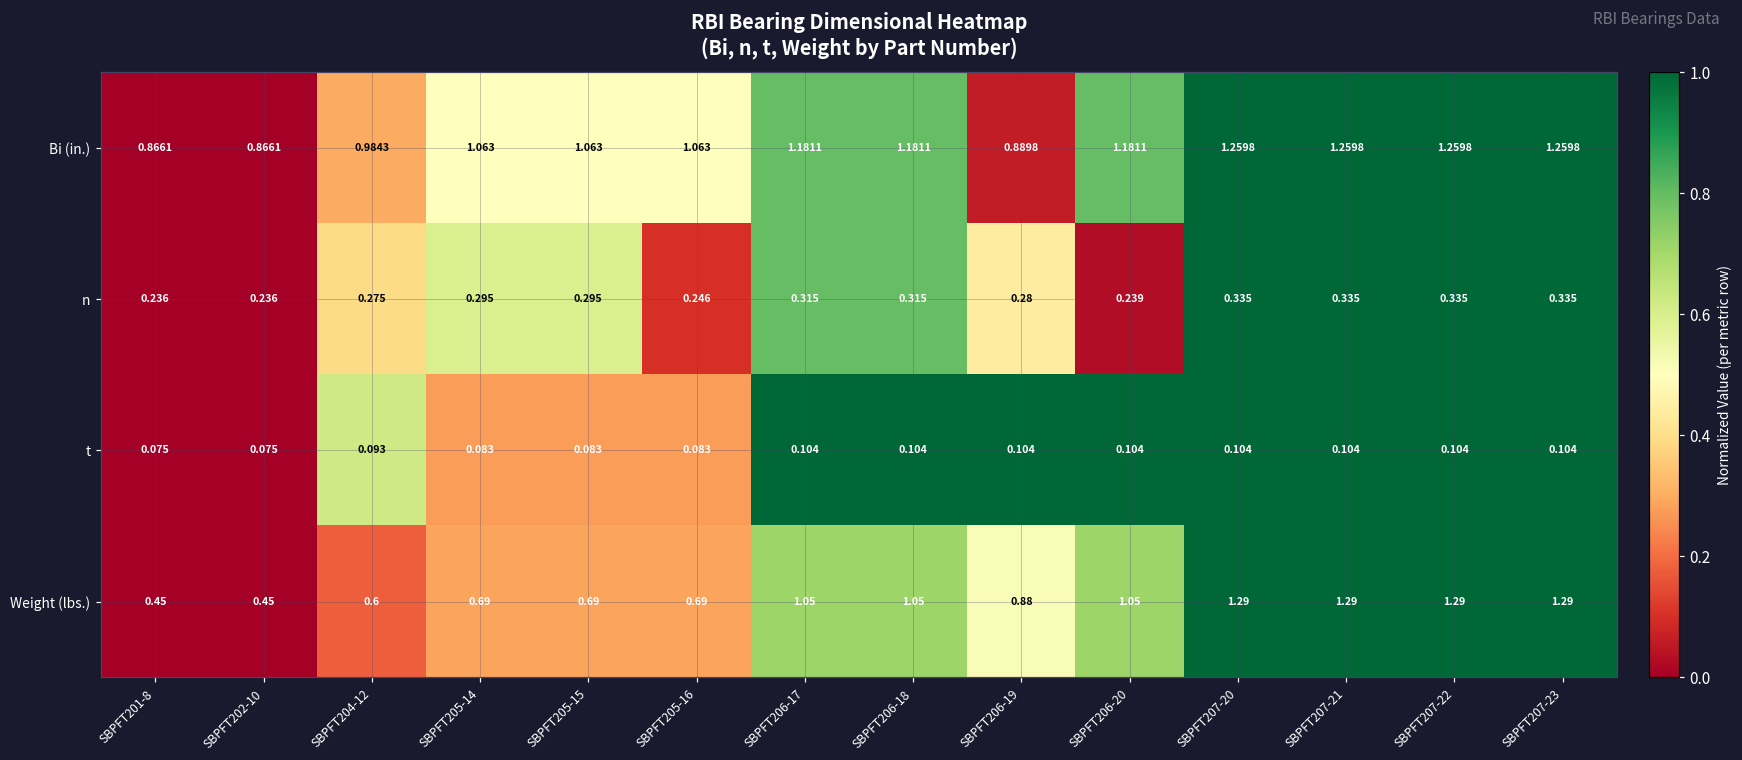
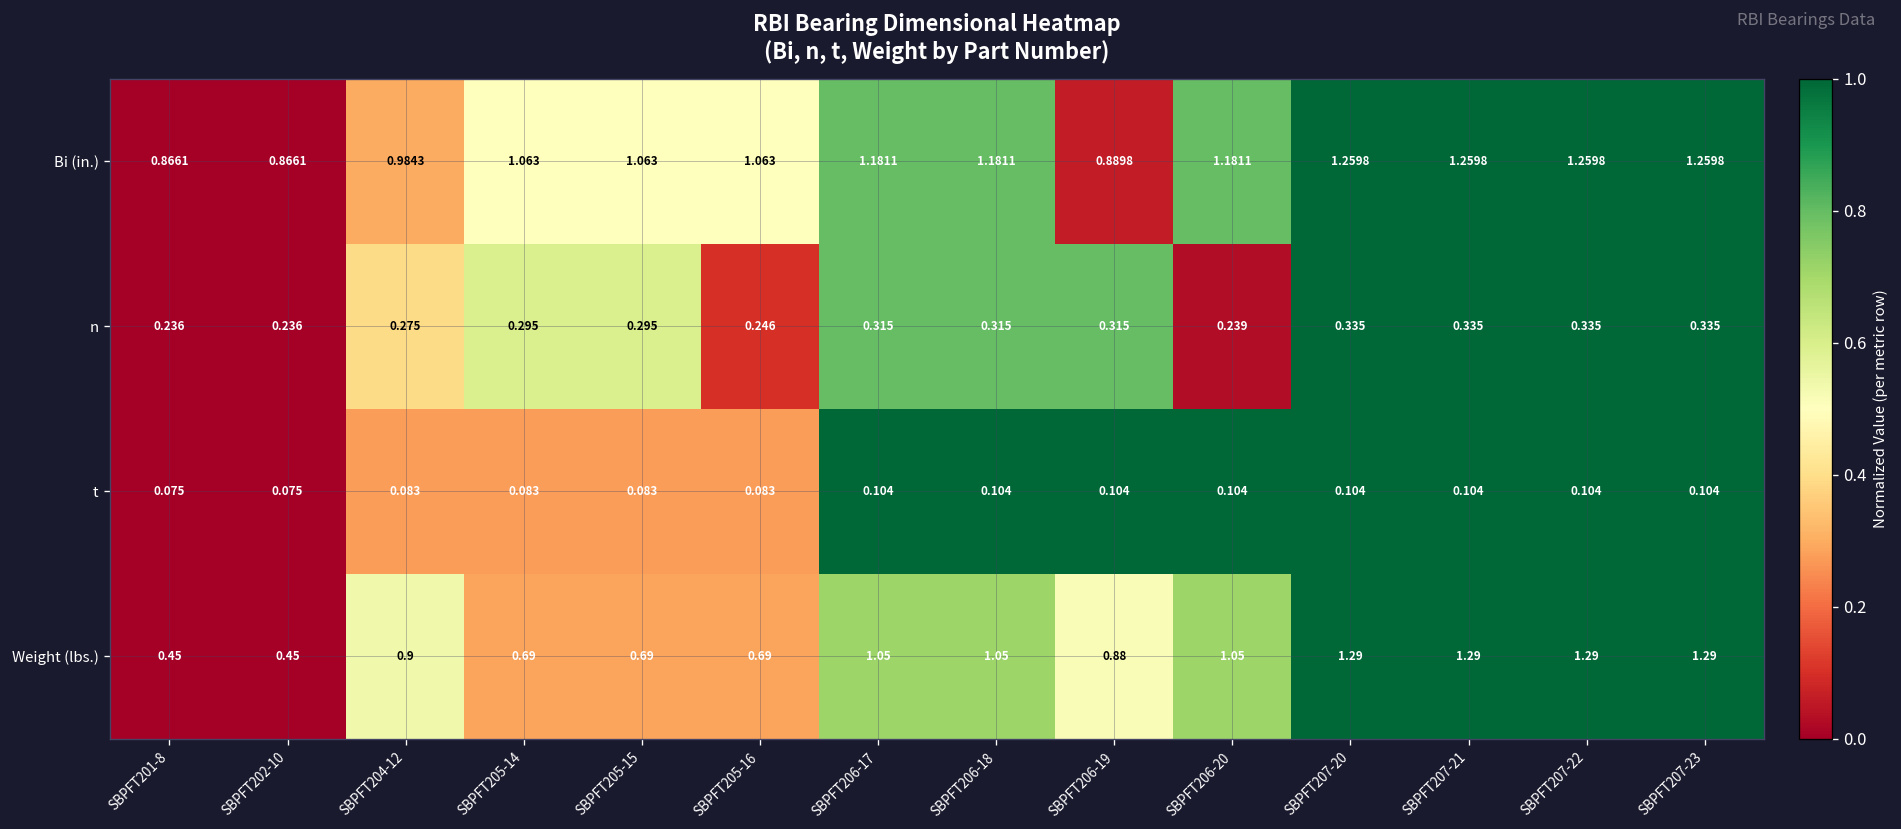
n, SBPFT206-19: 0.28 -> 0.315
t, SBPFT204-12: 0.093 -> 0.083
Weight (lbs.), SBPFT204-12: 0.6 -> 0.9
